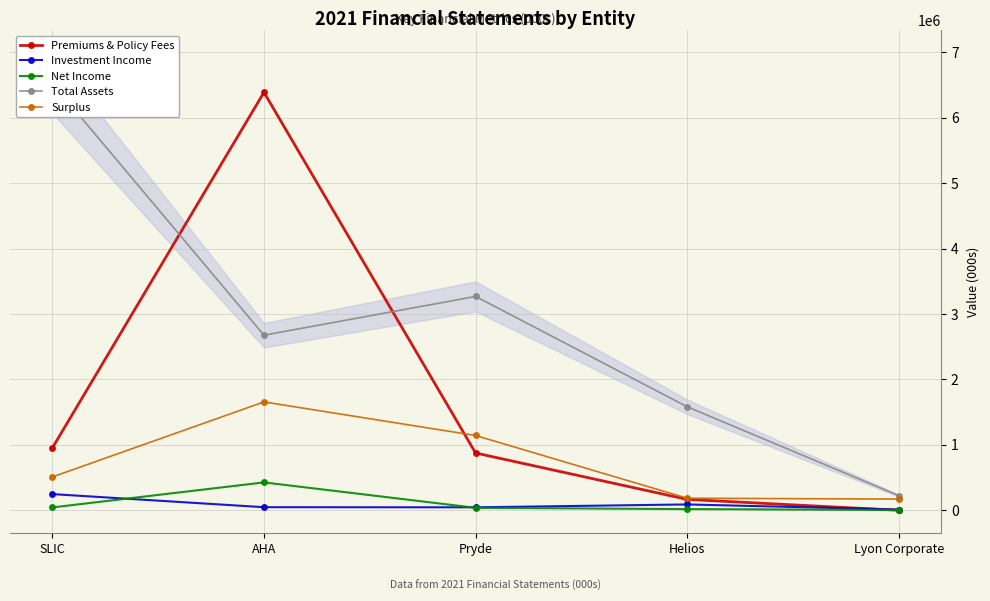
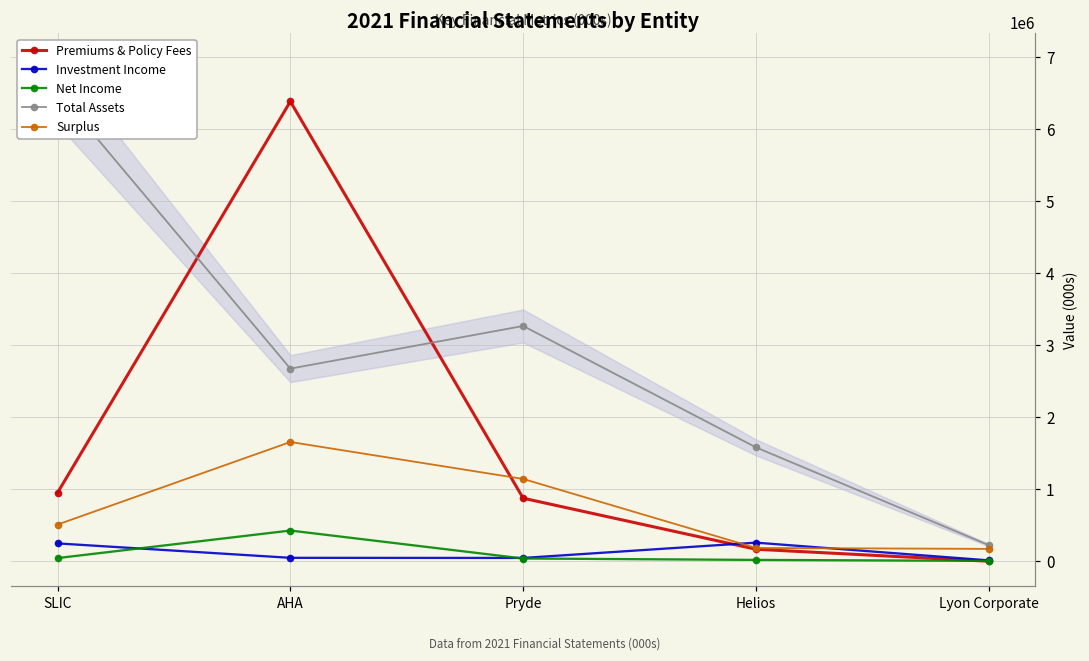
Investment Income, Helios: 100000 -> 300000
